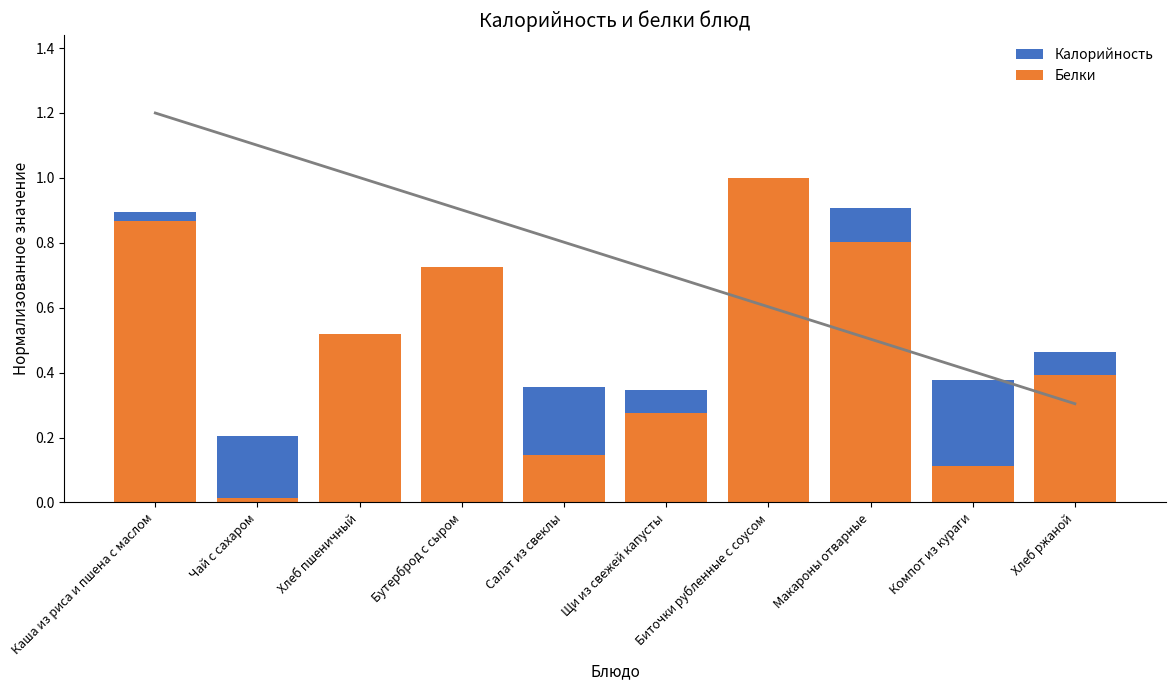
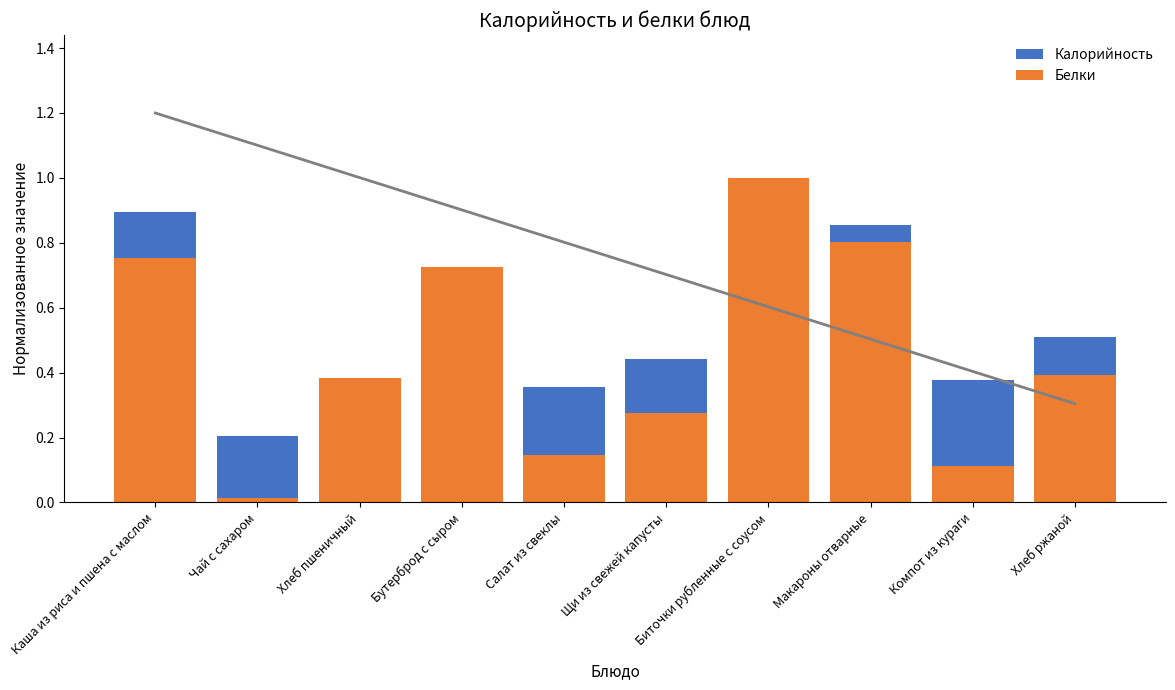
Белки, Каша из риса и пшена с маслом: 0.87 -> 0.75
Белки, Хлеб пшеничный: 0.52 -> 0.38
Калорийность, Щи из свежей капусты: 0.35 -> 0.44
Калорийность, Макароны отварные: 0.91 -> 0.85
Калорийность, Хлеб ржаной: 0.46 -> 0.51
